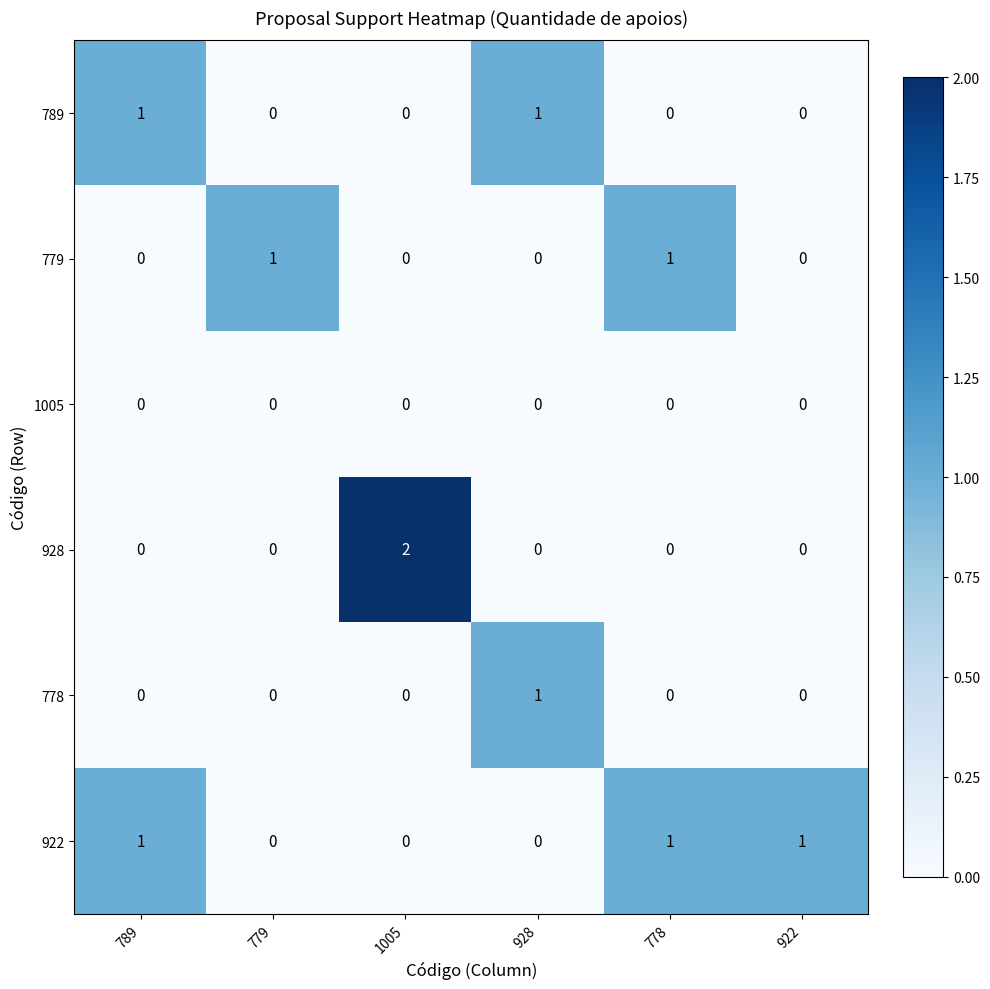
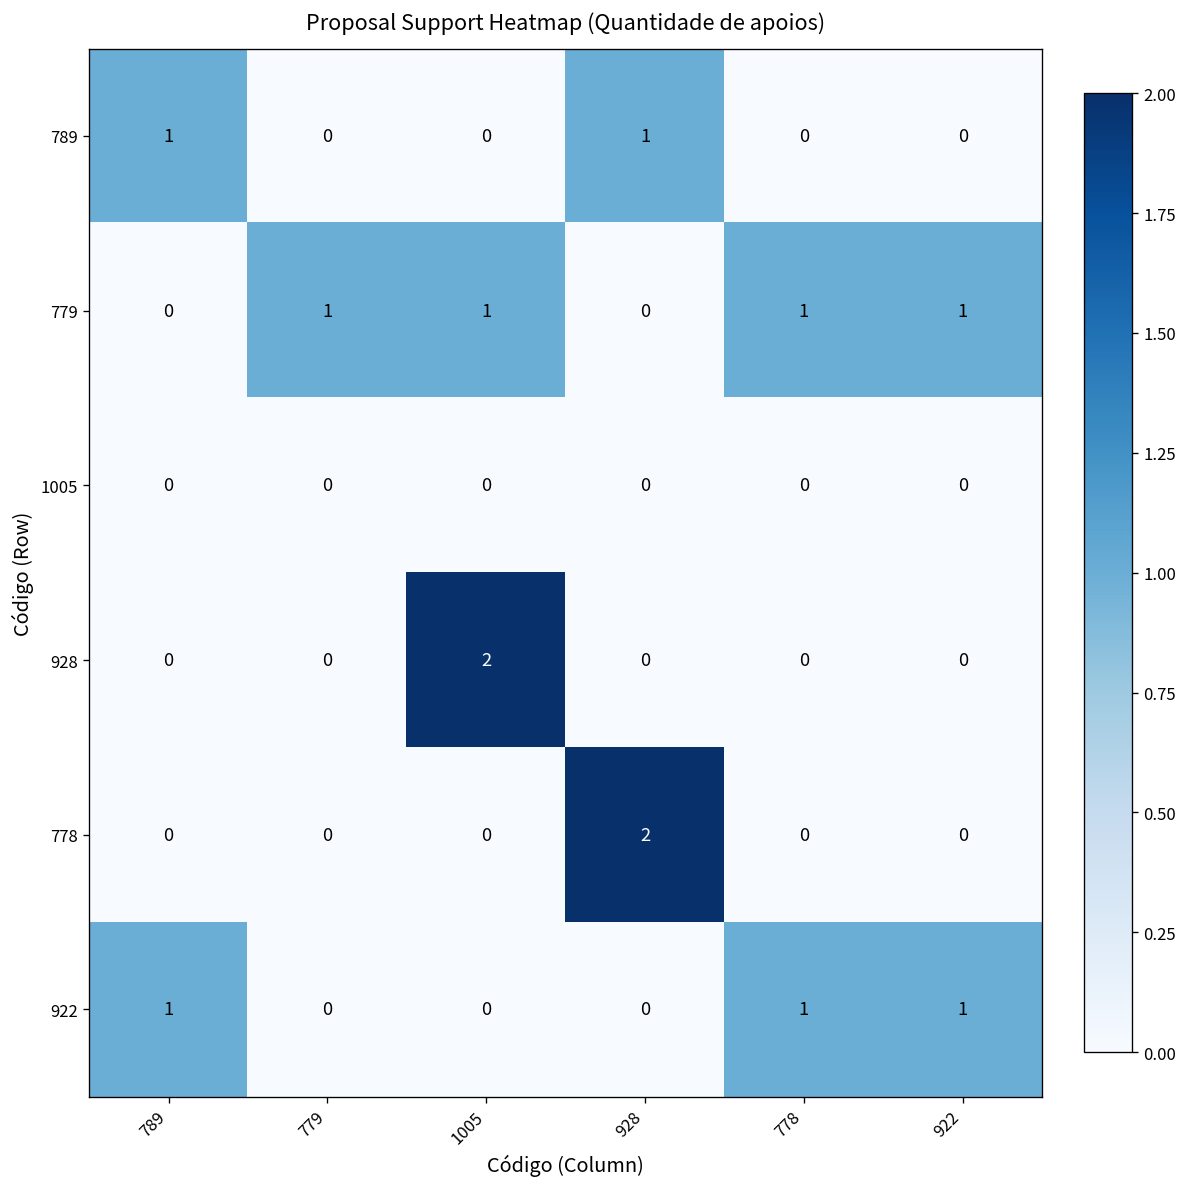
779, 1005: 0 -> 1
779, 922: 0 -> 1
778, 928: 1 -> 2
